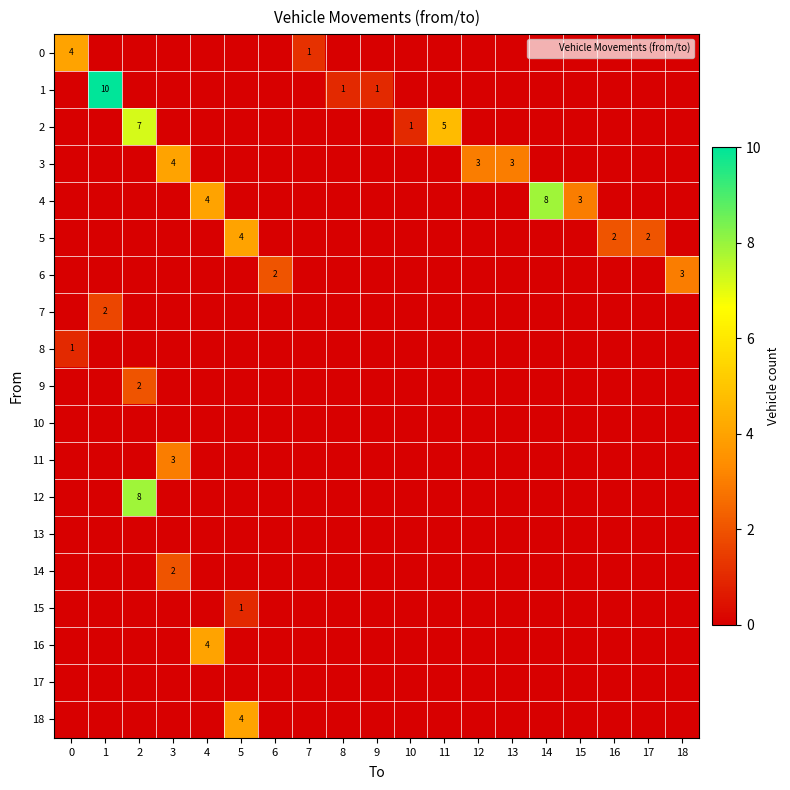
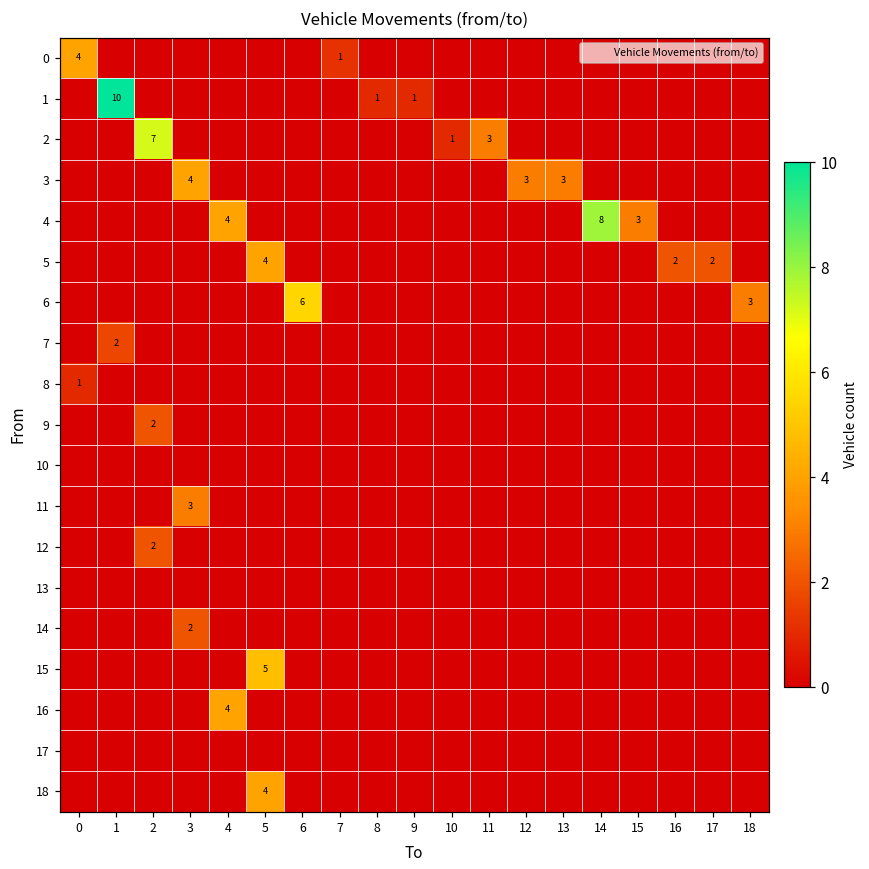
2, 11: 5 -> 3
6, 6: 2 -> 6
12, 2: 8 -> 2
15, 5: 1 -> 5
